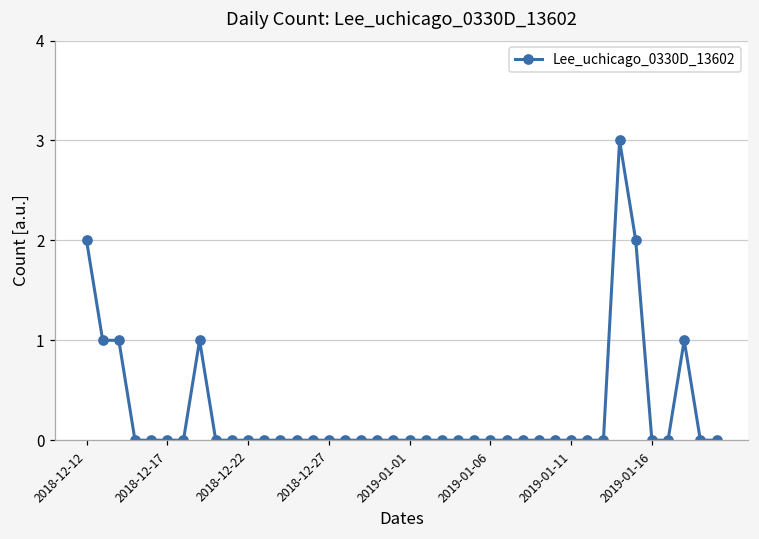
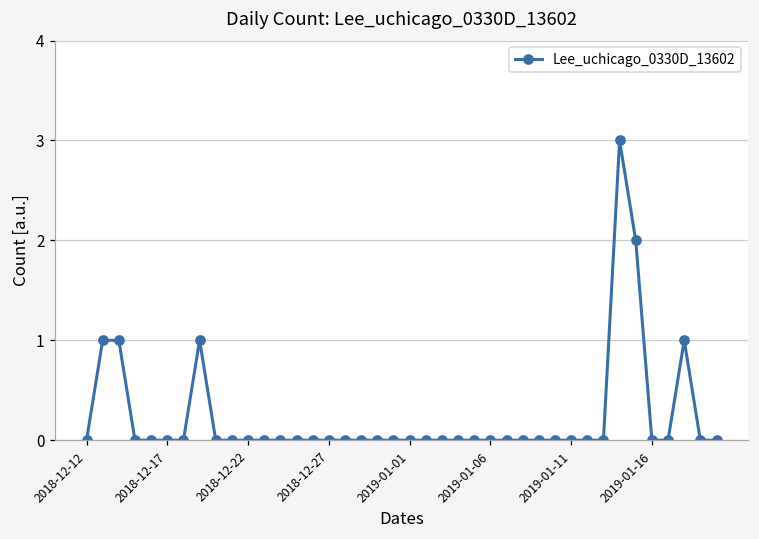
2018-12-12: 2 -> 0
